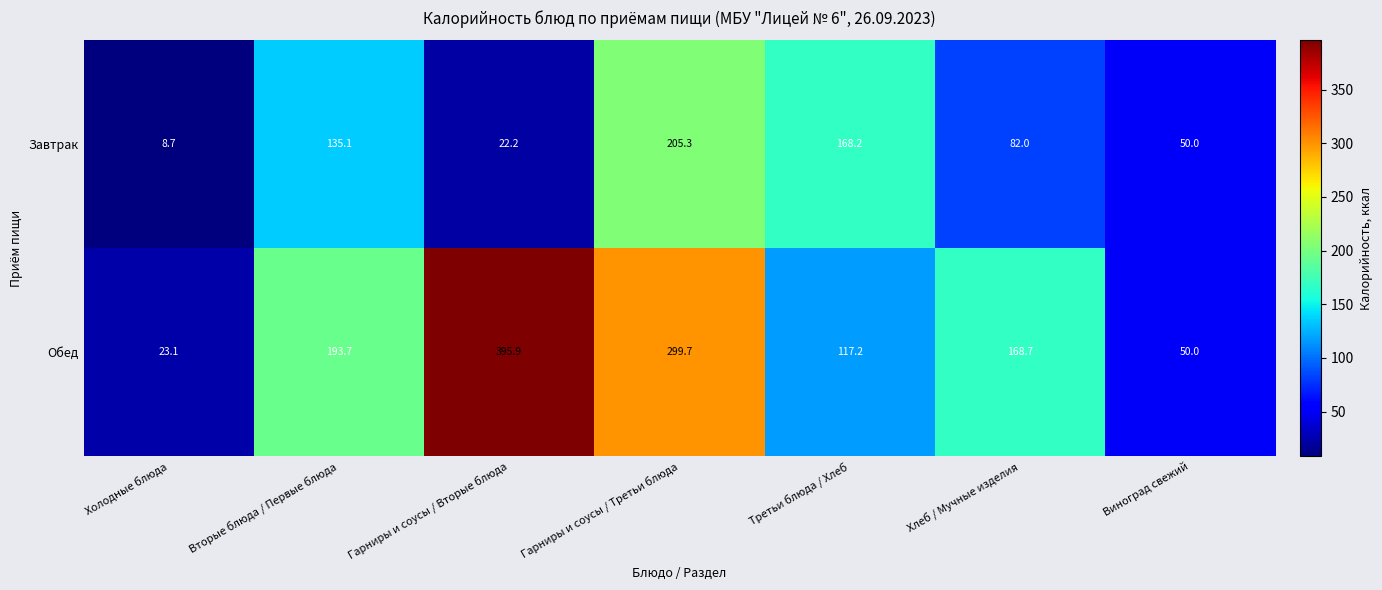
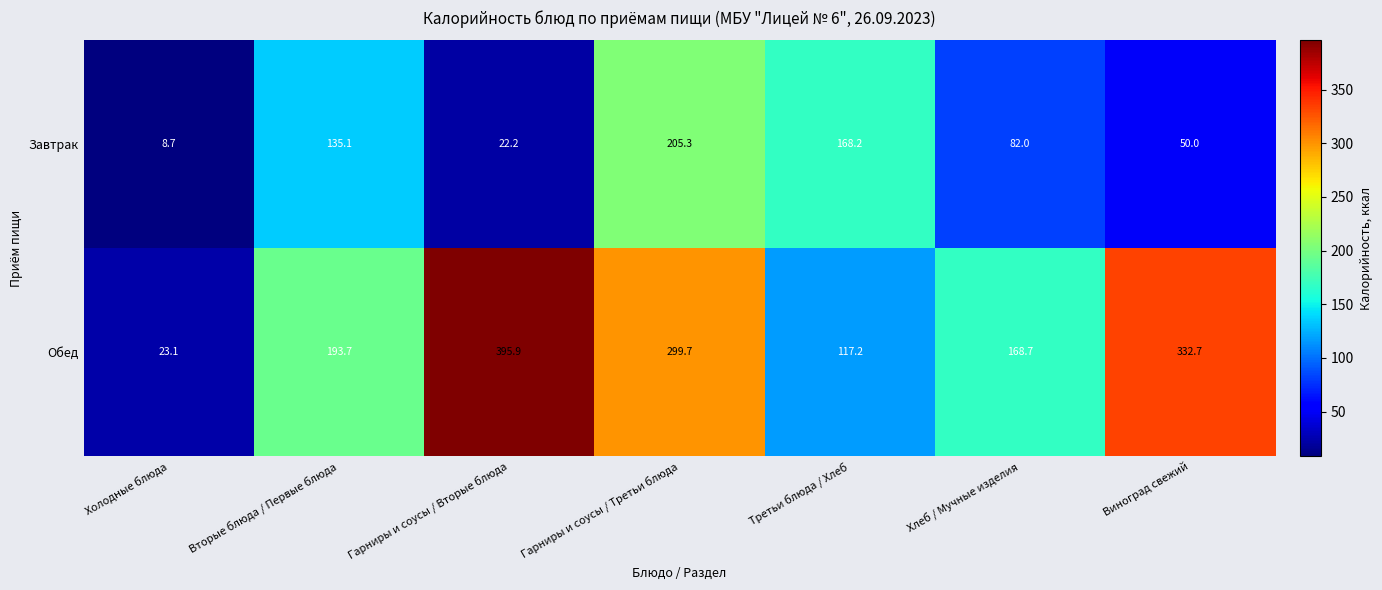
Обед, Виноград свежий: 50.0 -> 332.7
